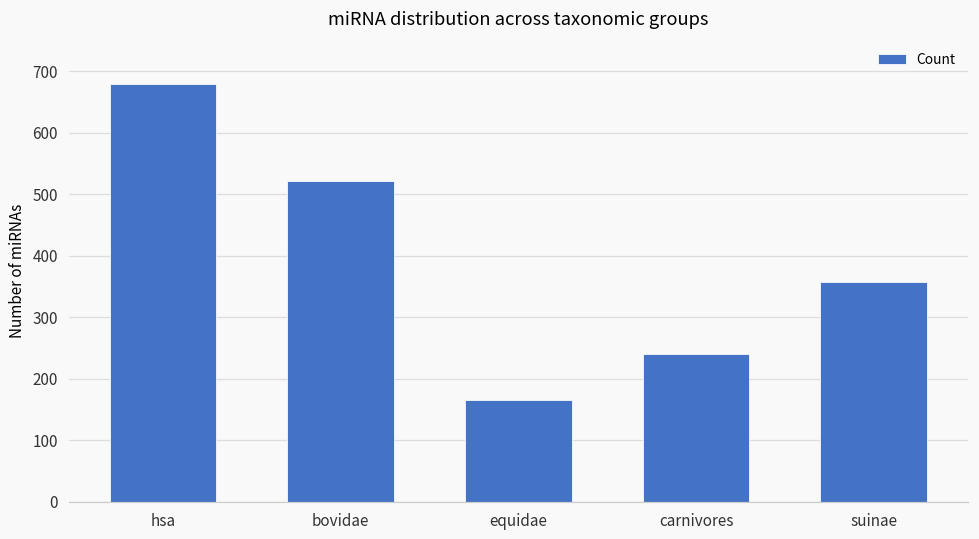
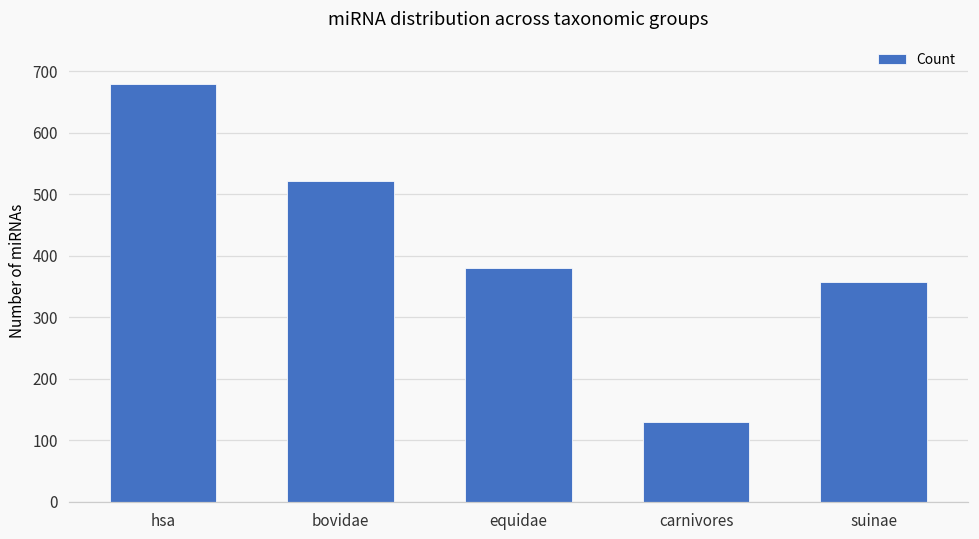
equidae: 170 -> 380
carnivores: 240 -> 130
